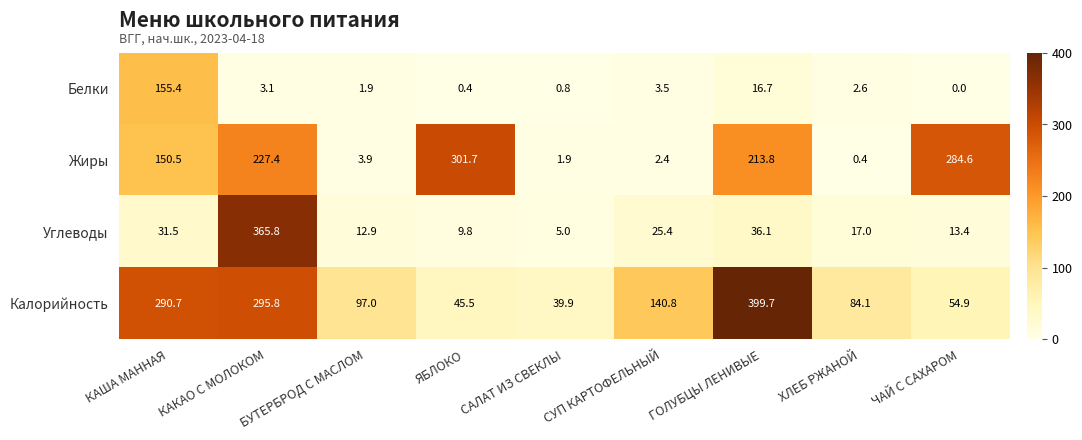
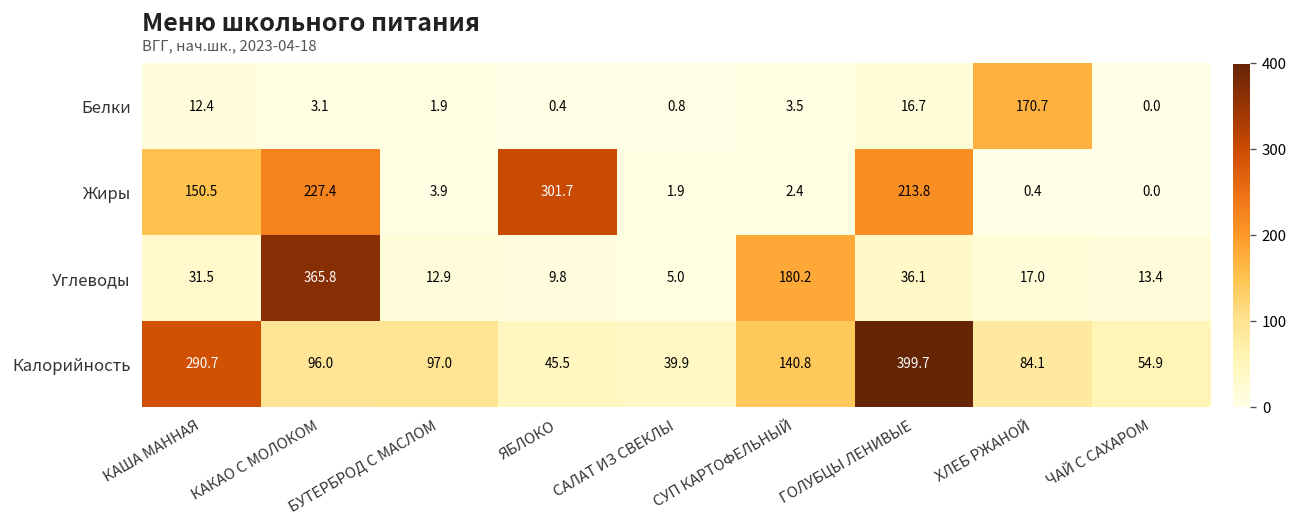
Белки, КАША МАННАЯ: 155.4 -> 12.4
Белки, ХЛЕБ РЖАНОЙ: 2.6 -> 170.7
Жиры, ЧАЙ С САХАРОМ: 284.6 -> 0.0
Углеводы, СУП КАРТОФЕЛЬНЫЙ: 25.4 -> 180.2
Калорийность, КАКАО С МОЛОКОМ: 295.8 -> 96.0
